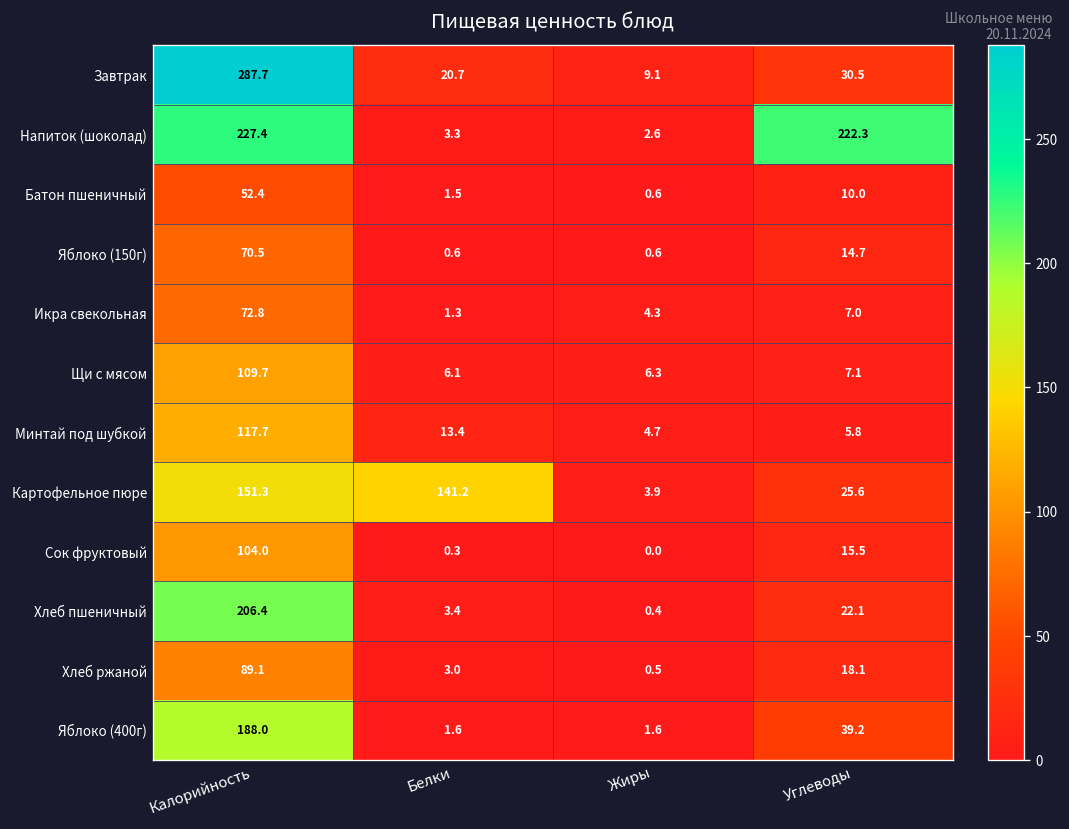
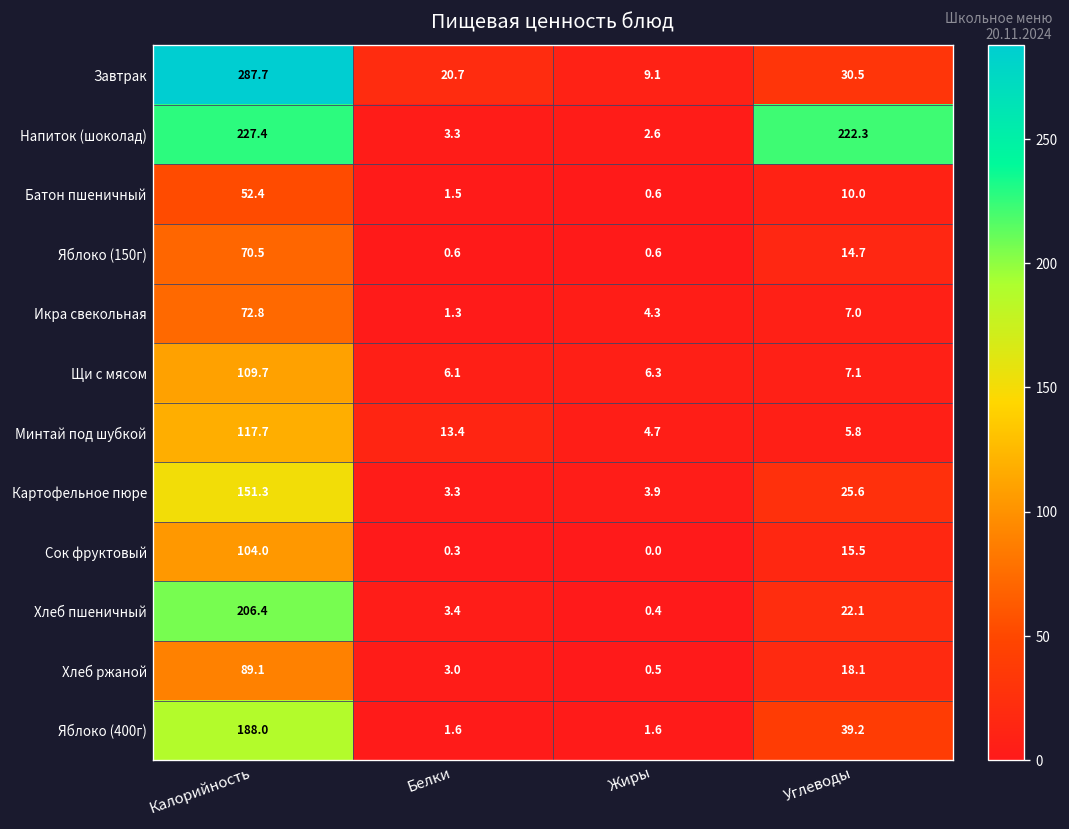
Картофельное пюре, Белки: 141.2 -> 3.3
